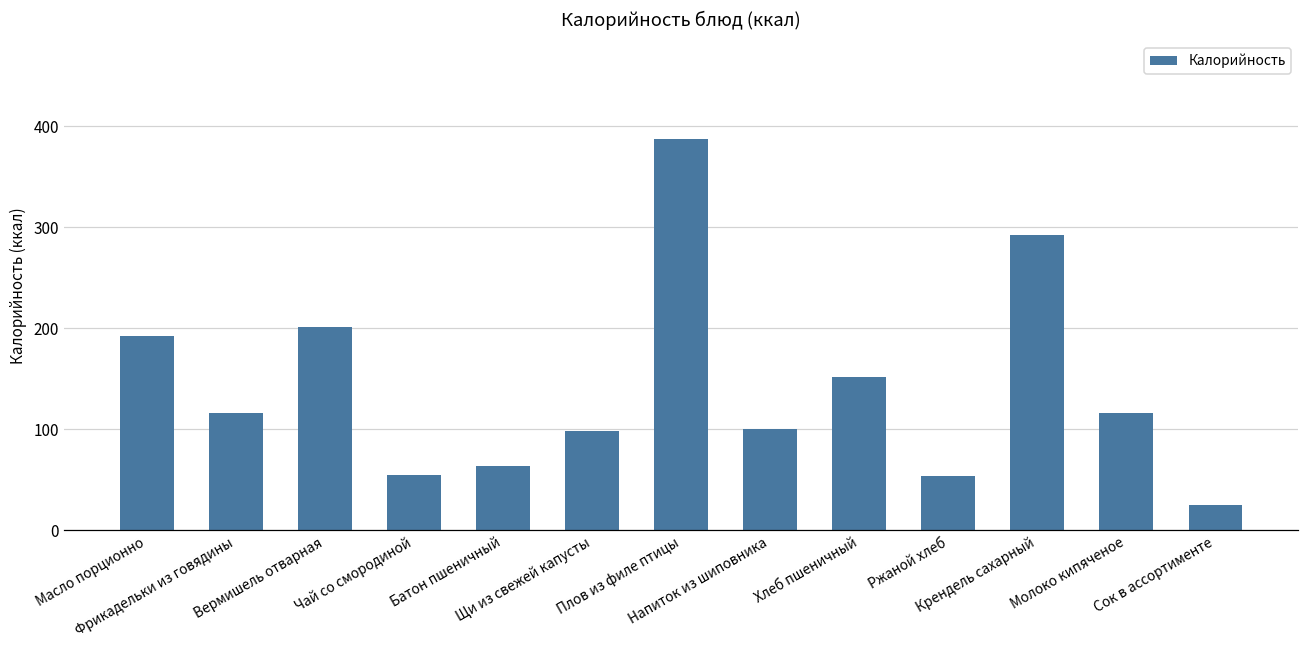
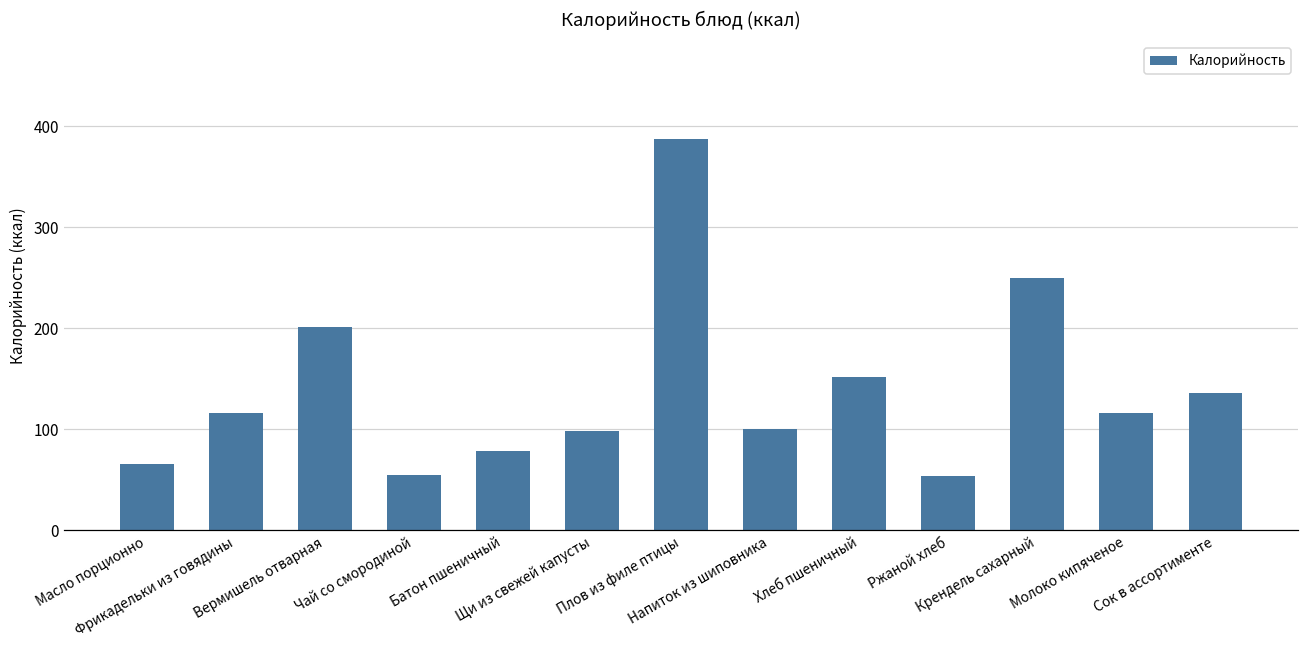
Масло порционно: 190 -> 70
Батон пшеничный: 60 -> 80
Крендель сахарный: 290 -> 250
Сок в ассортименте: 30 -> 140
